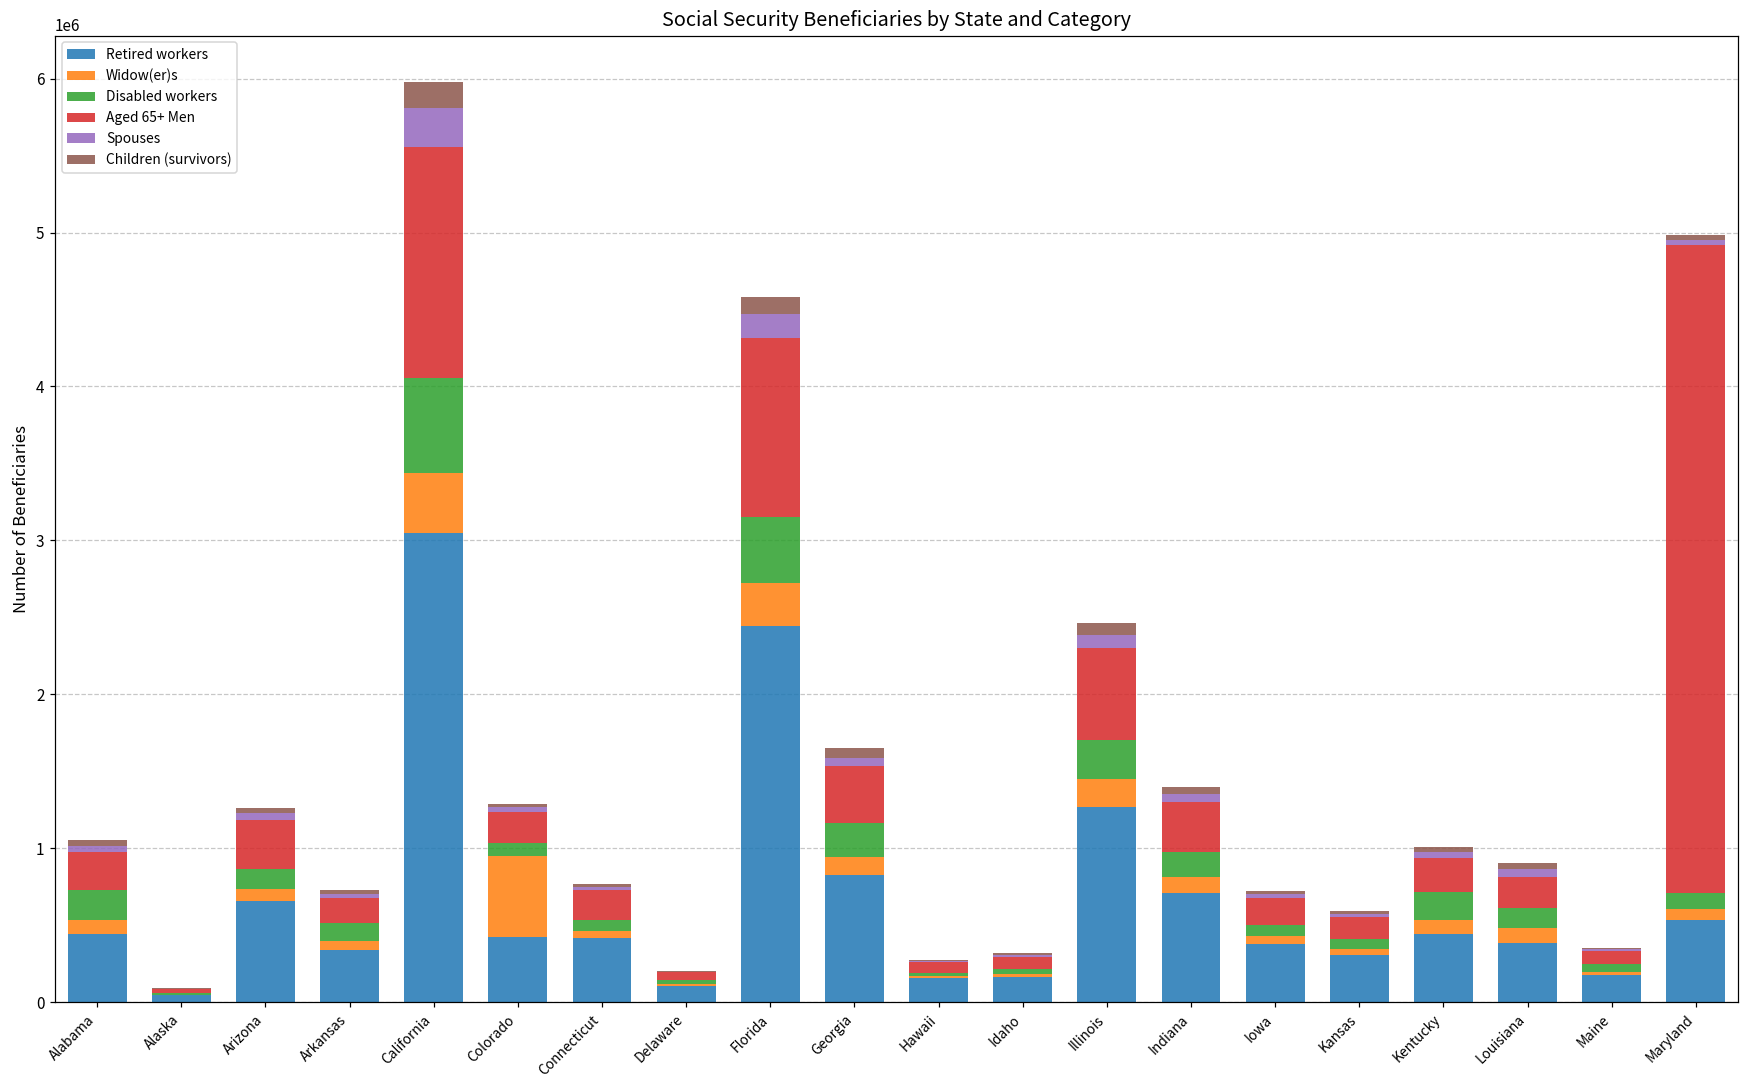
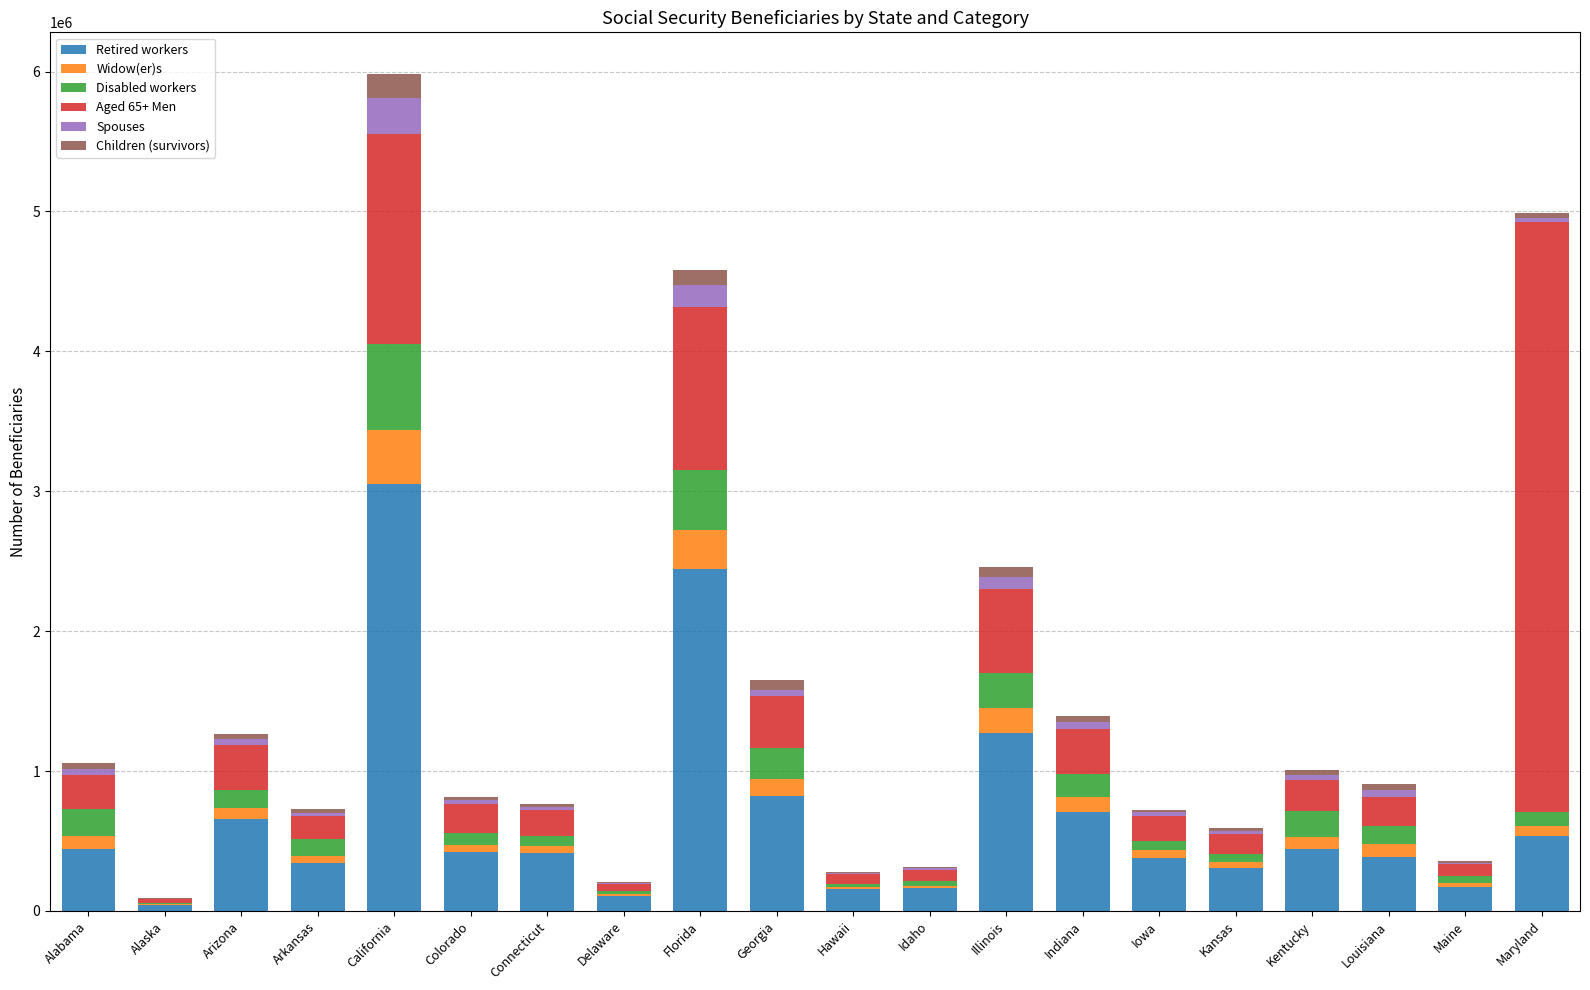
Widow(er)s, Colorado: 530000 -> 50000
